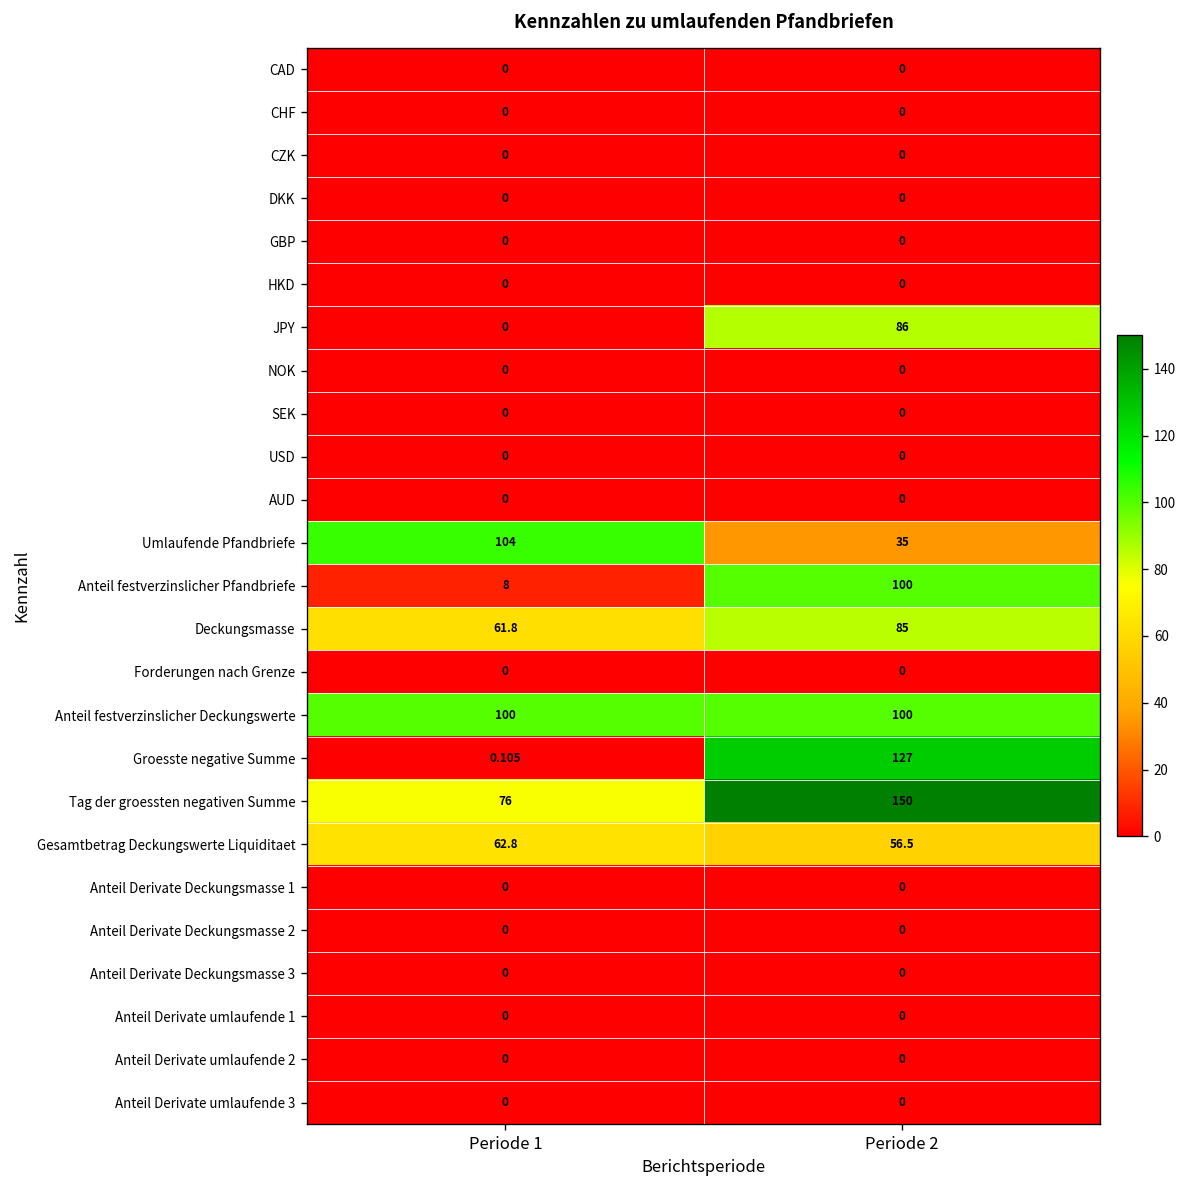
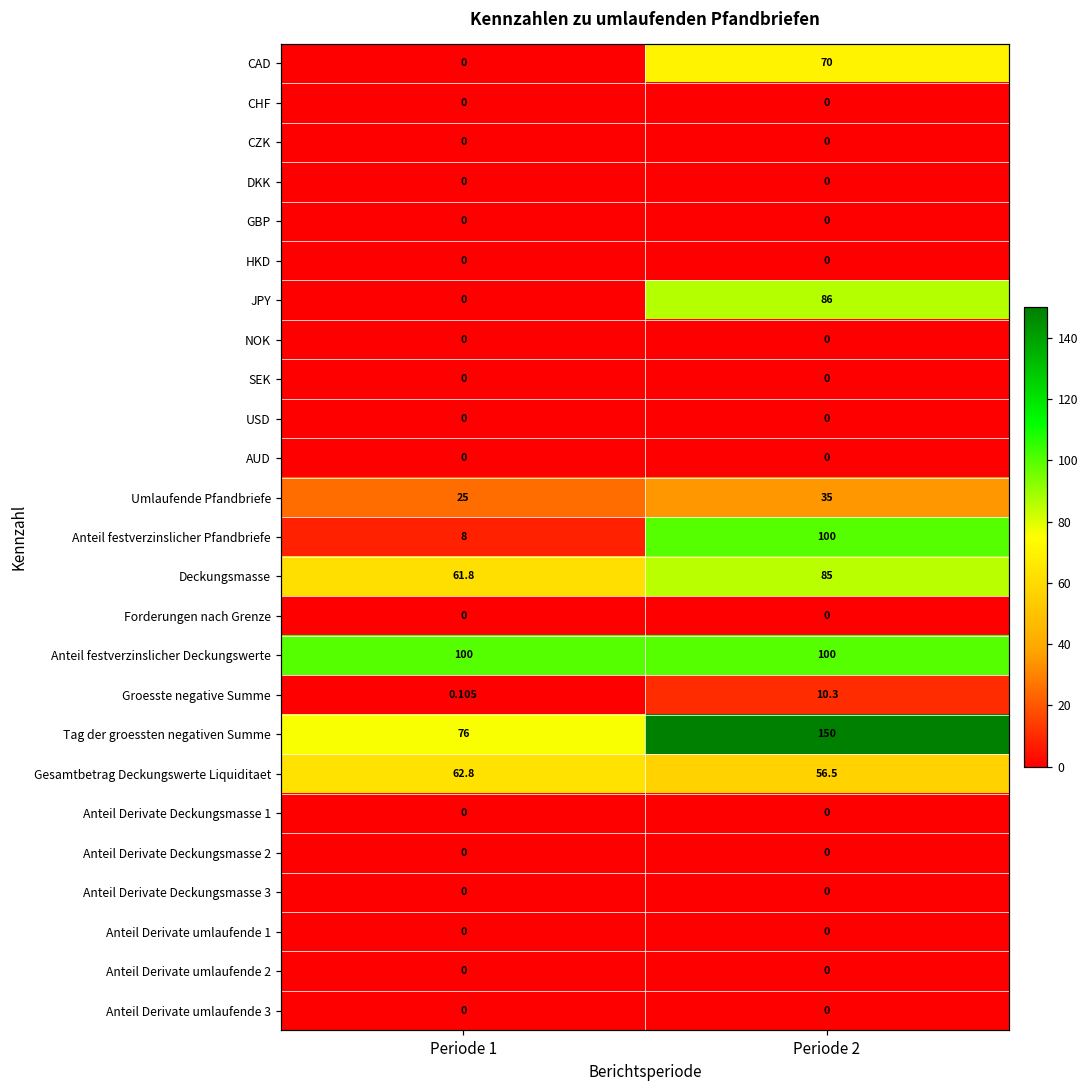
CAD, Periode 2: 0 -> 70
Umlaufende Pfandbriefe, Periode 1: 104 -> 25
Groesste negative Summe, Periode 2: 127 -> 10.3
